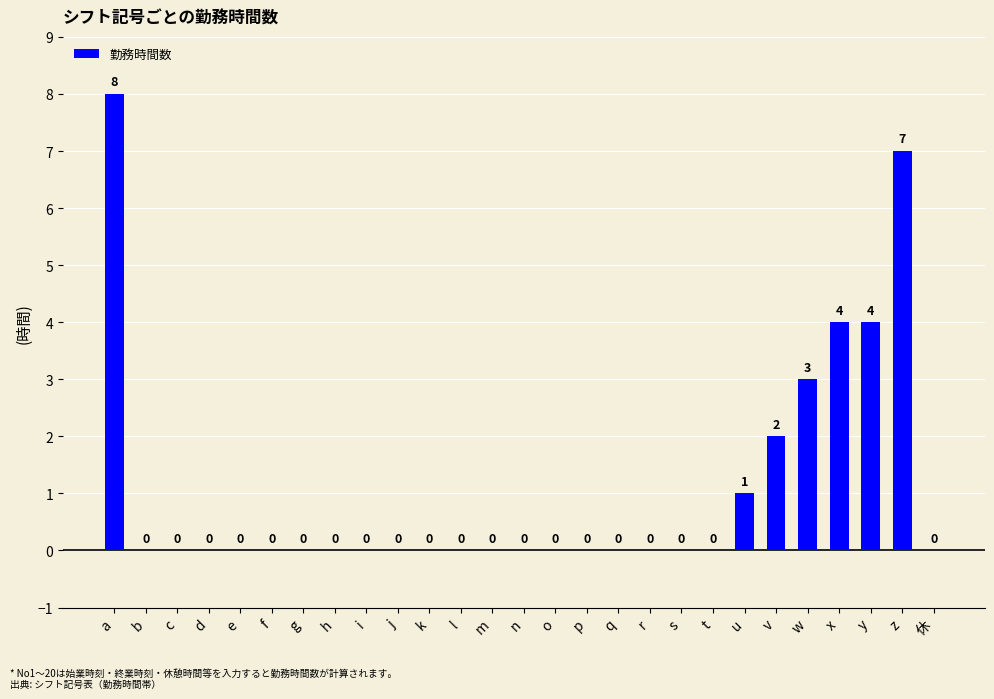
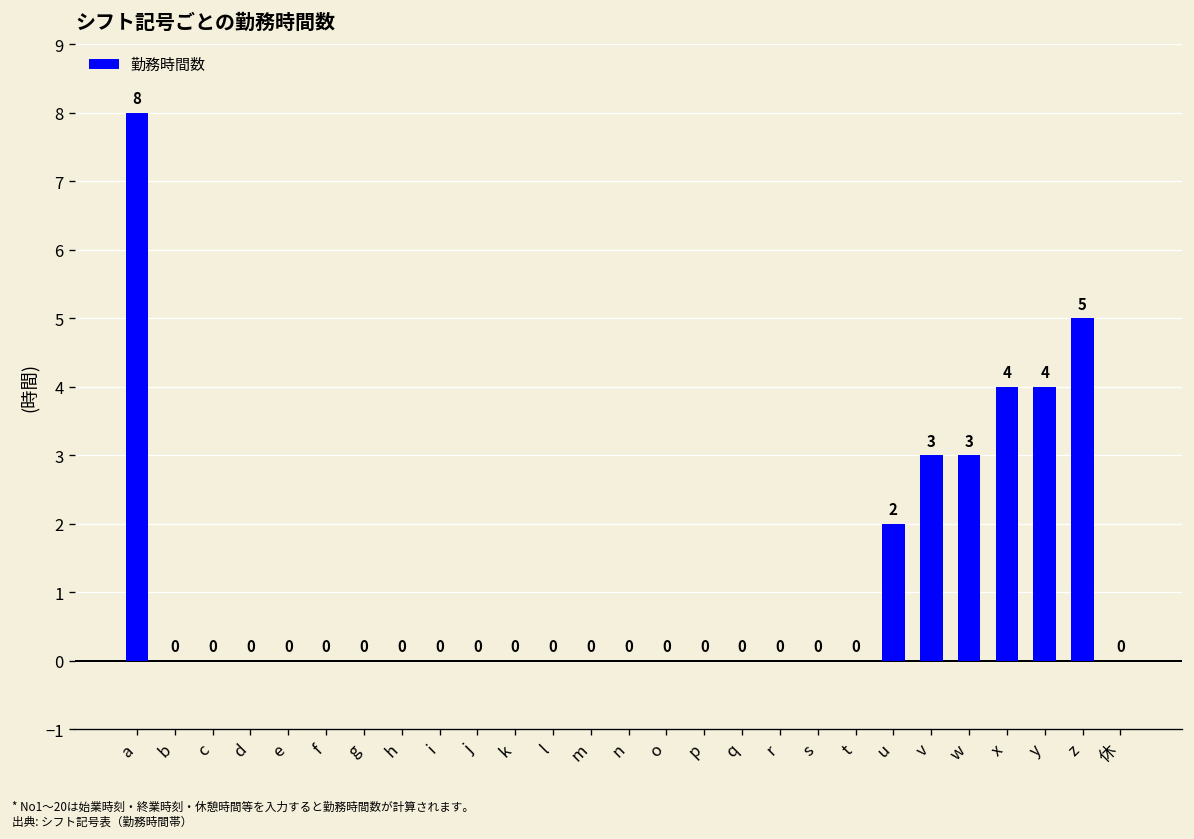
u: 1 -> 2
v: 2 -> 3
z: 7 -> 5
